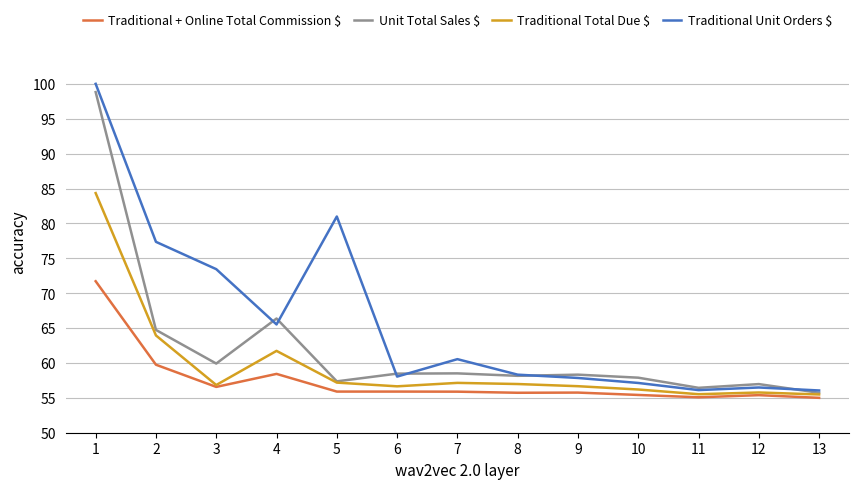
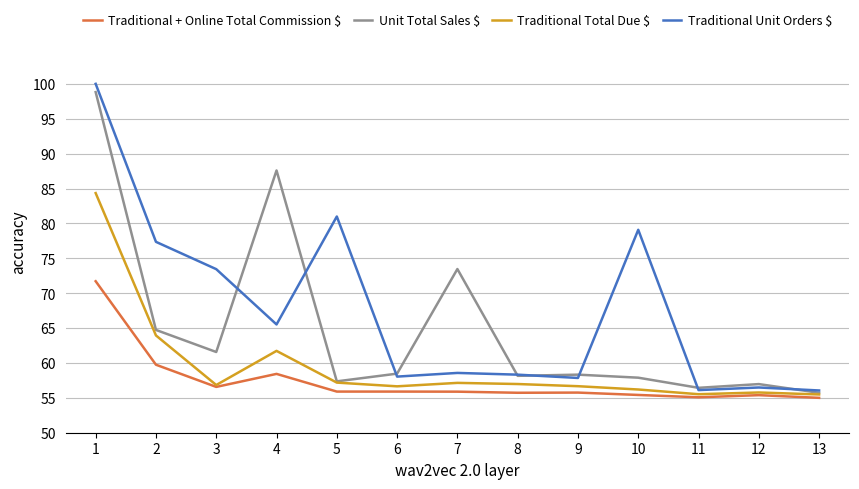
Unit Total Sales $, 3: 60 -> 62
Unit Total Sales $, 4: 66 -> 88
Unit Total Sales $, 7: 59 -> 73
Traditional Unit Orders $, 7: 61 -> 59
Traditional Unit Orders $, 10: 57 -> 79
